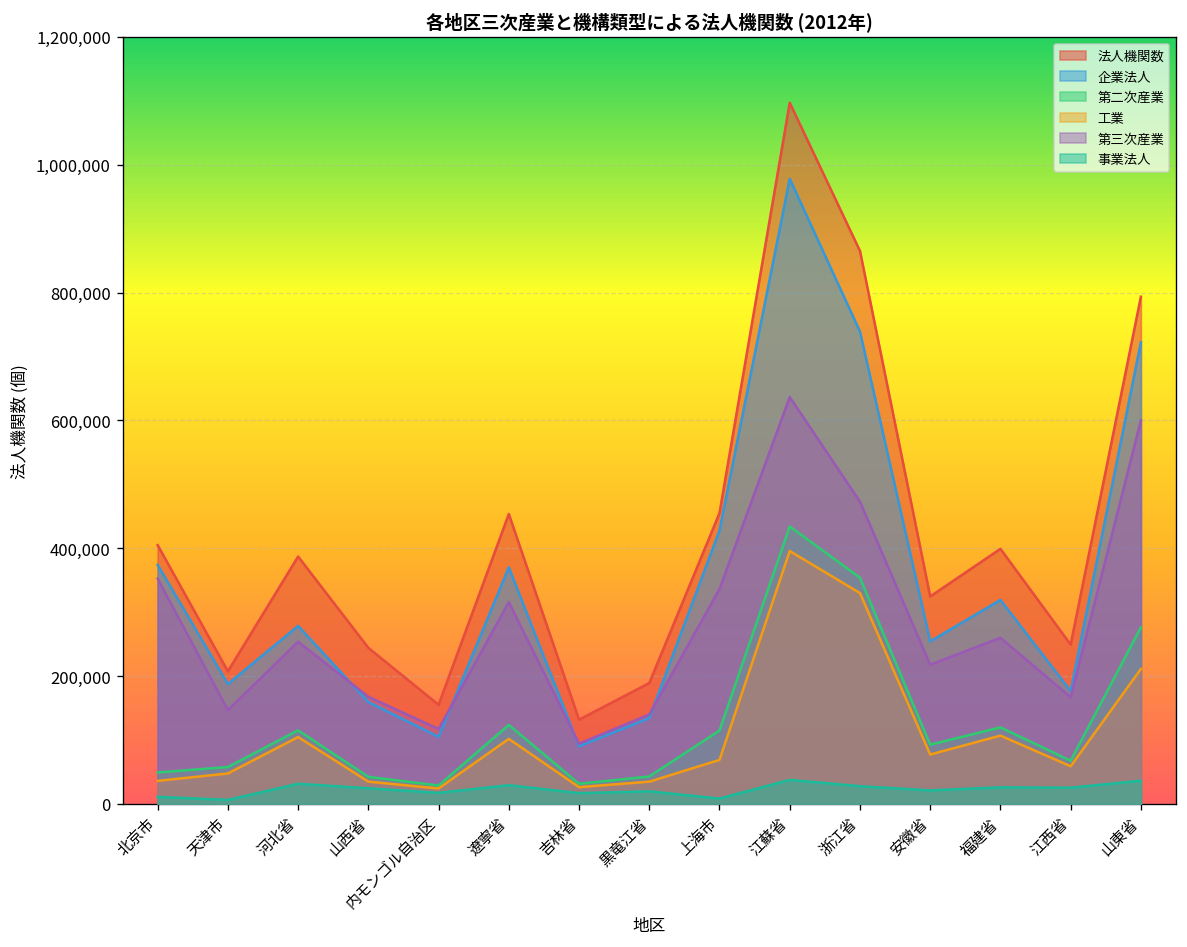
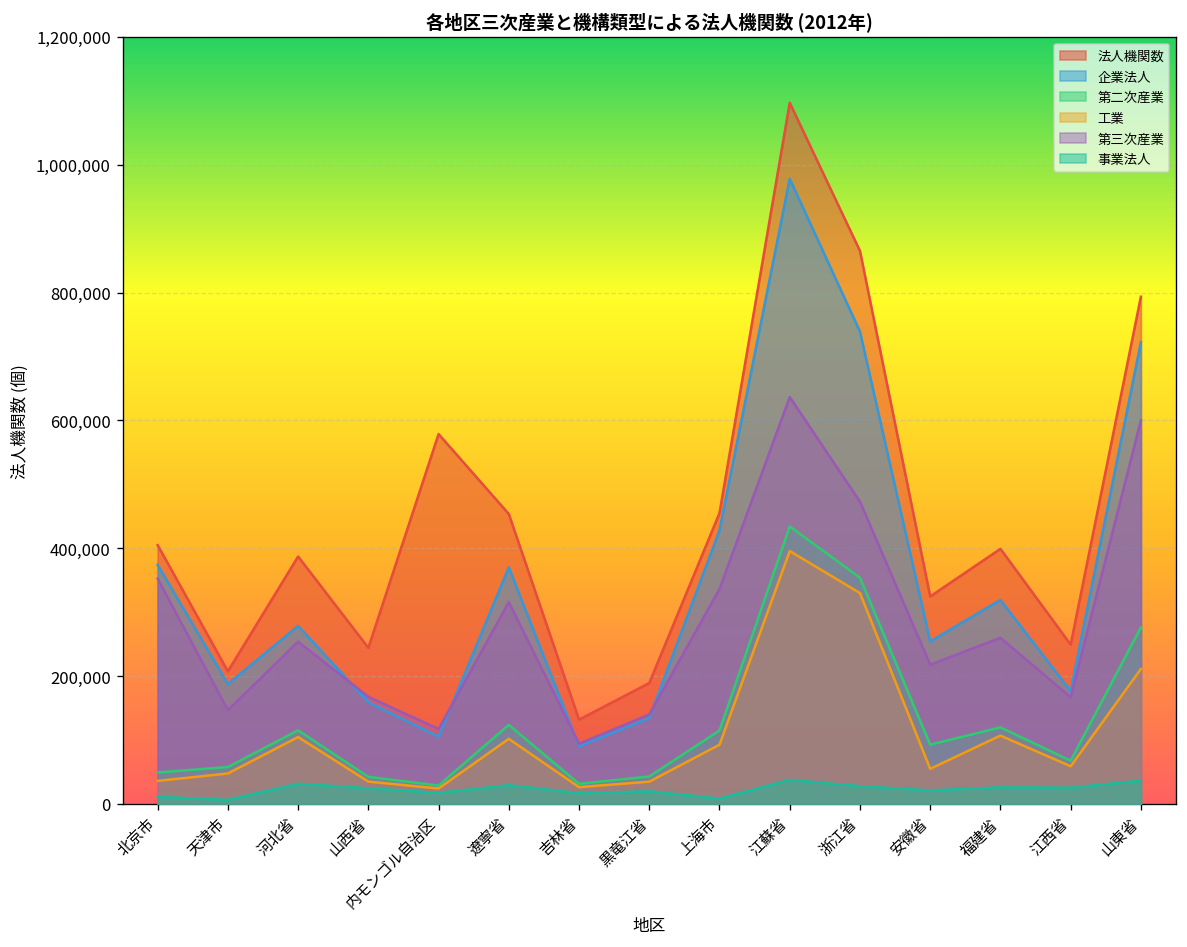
法人機関数, 内モンゴル自治区: 160,000 -> 580,000
工業, 上海市: 70,000 -> 90,000
工業, 安徽省: 80,000 -> 50,000
